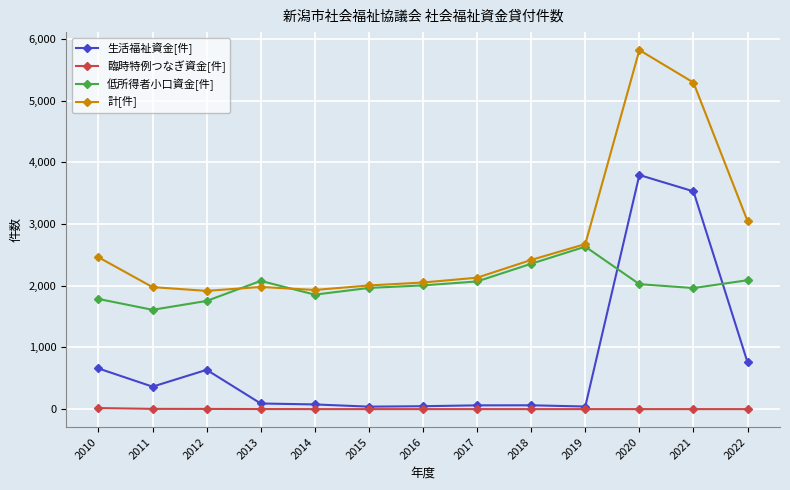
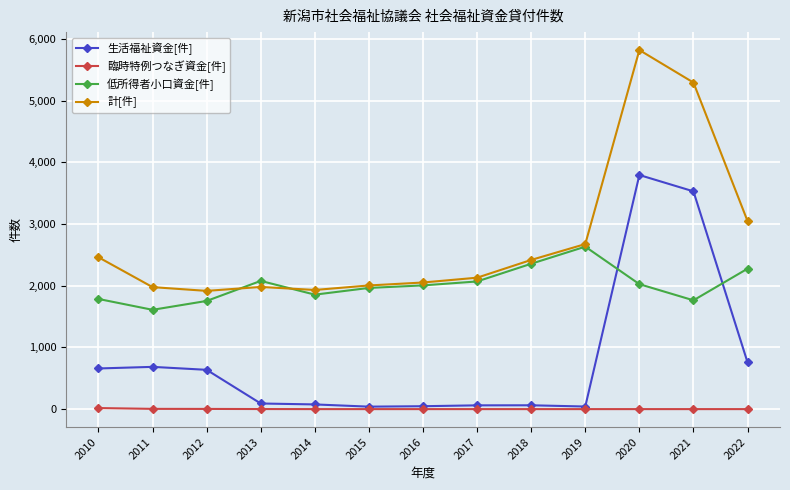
生活福祉資金[件], 2011: 400 -> 700
低所得者小口資金[件], 2021: 2,000 -> 1,800
低所得者小口資金[件], 2022: 2,100 -> 2,300
